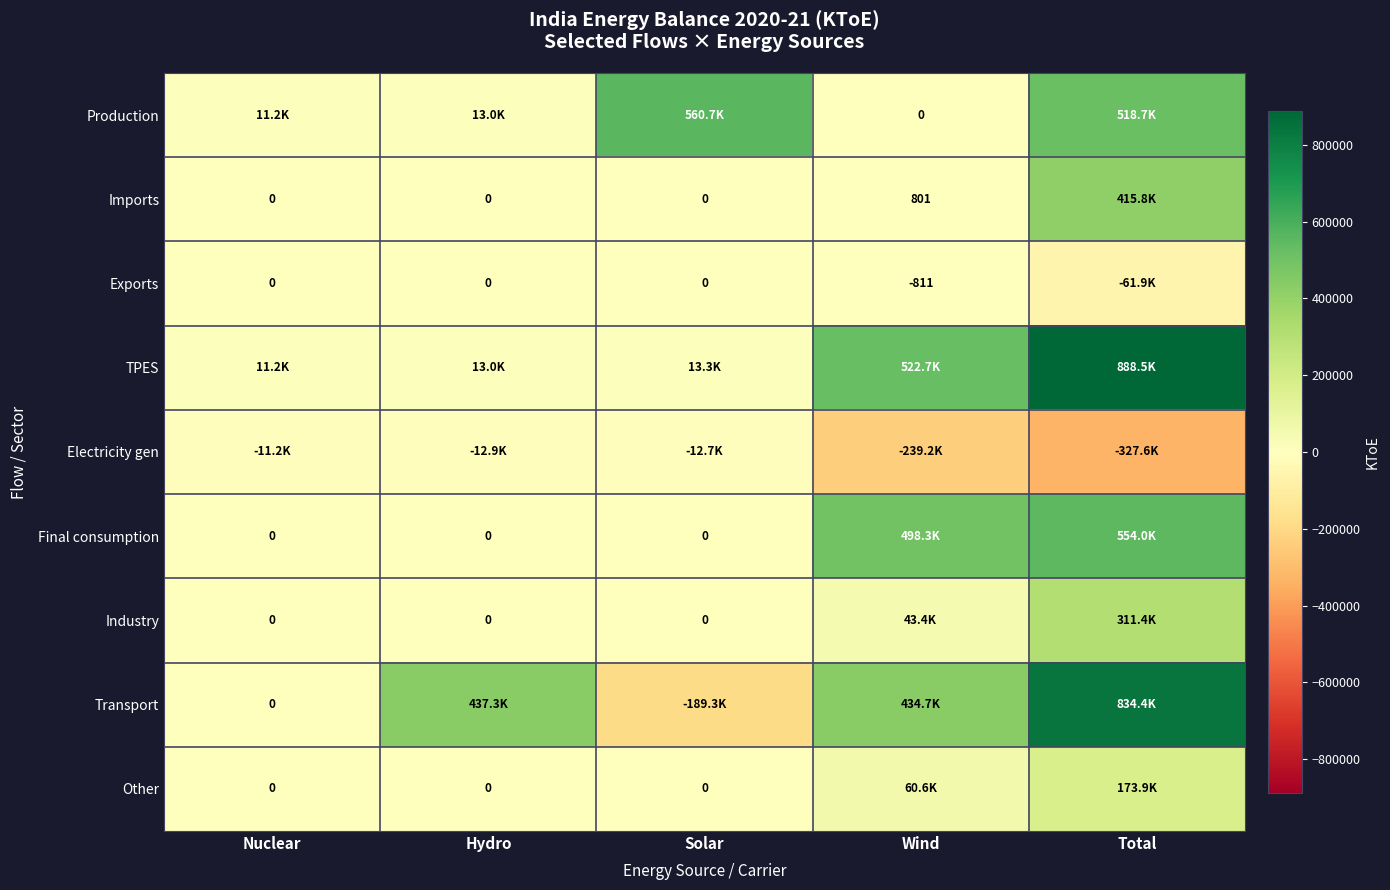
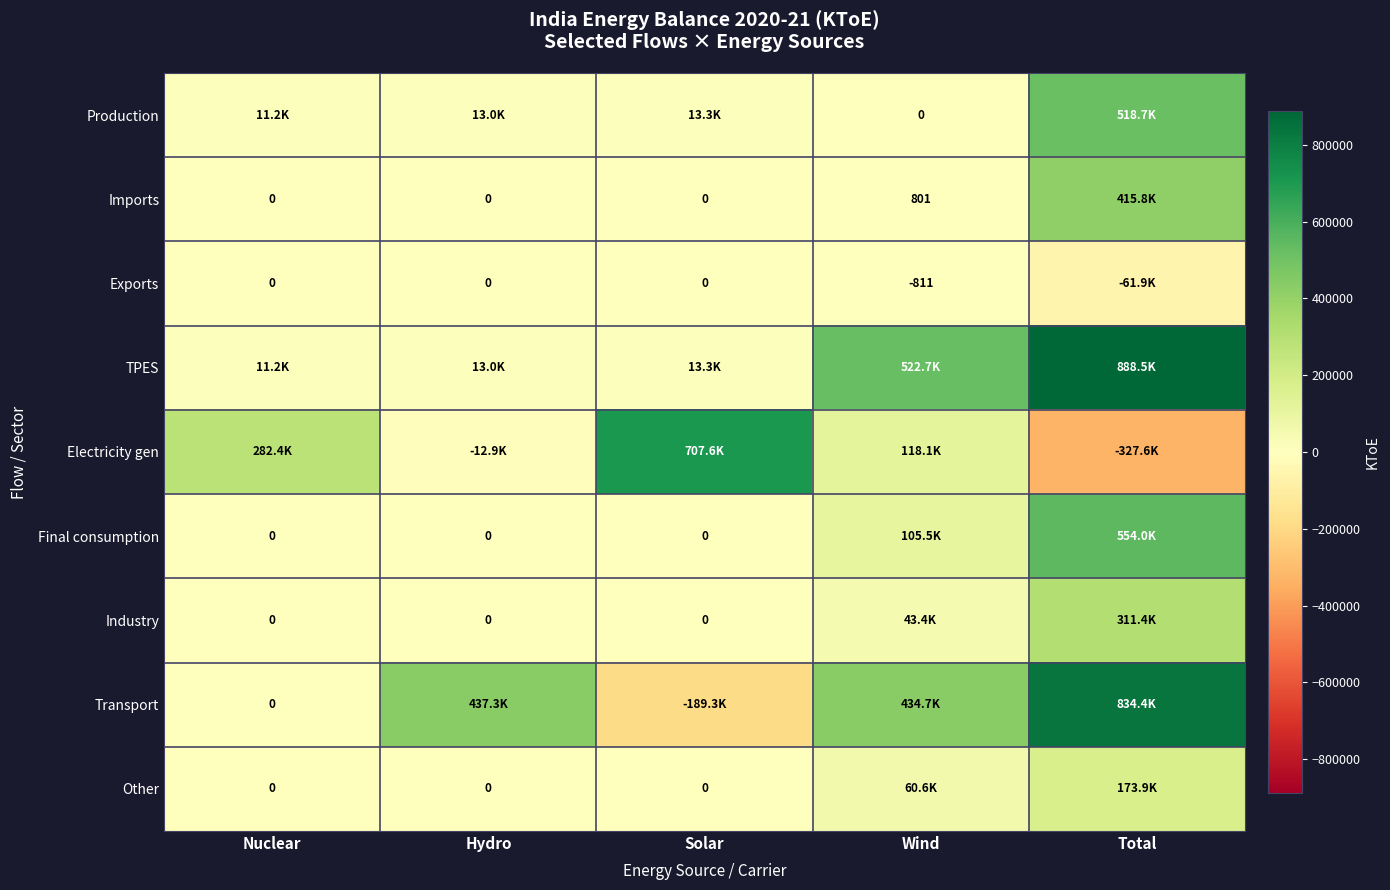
Production, Solar: 560.7K -> 13.3K
Electricity gen, Nuclear: -11.2K -> 282.4K
Electricity gen, Solar: -12.7K -> 707.6K
Electricity gen, Wind: -239.2K -> 118.1K
Final consumption, Wind: 498.3K -> 105.5K
